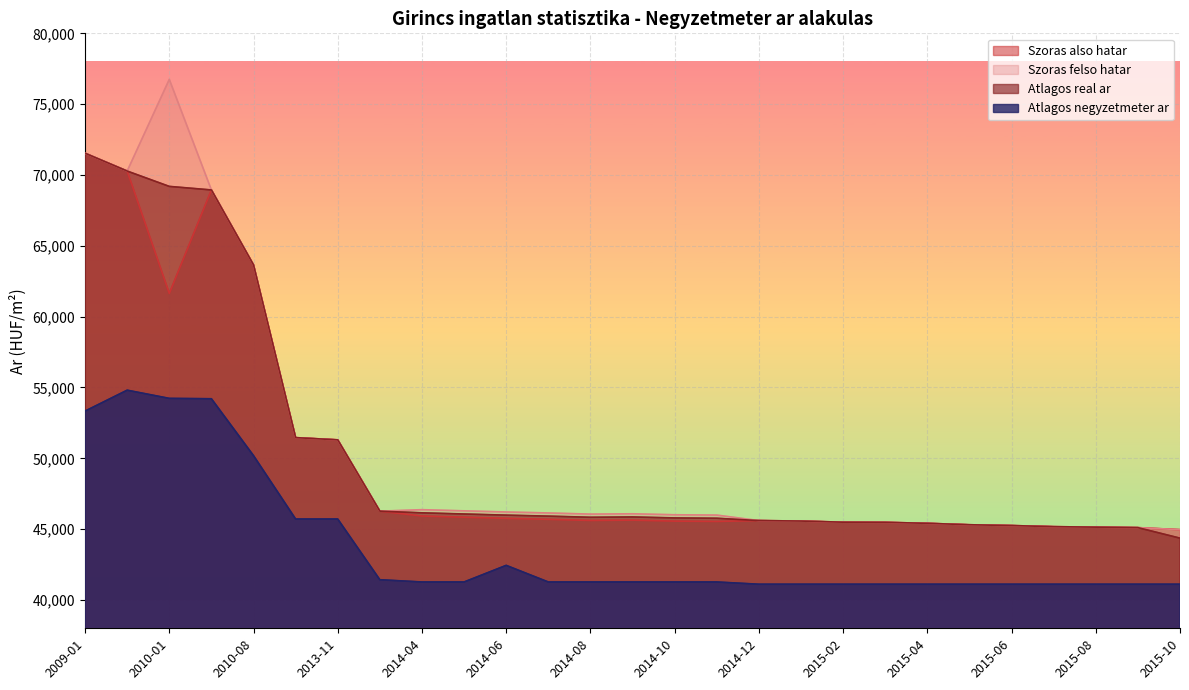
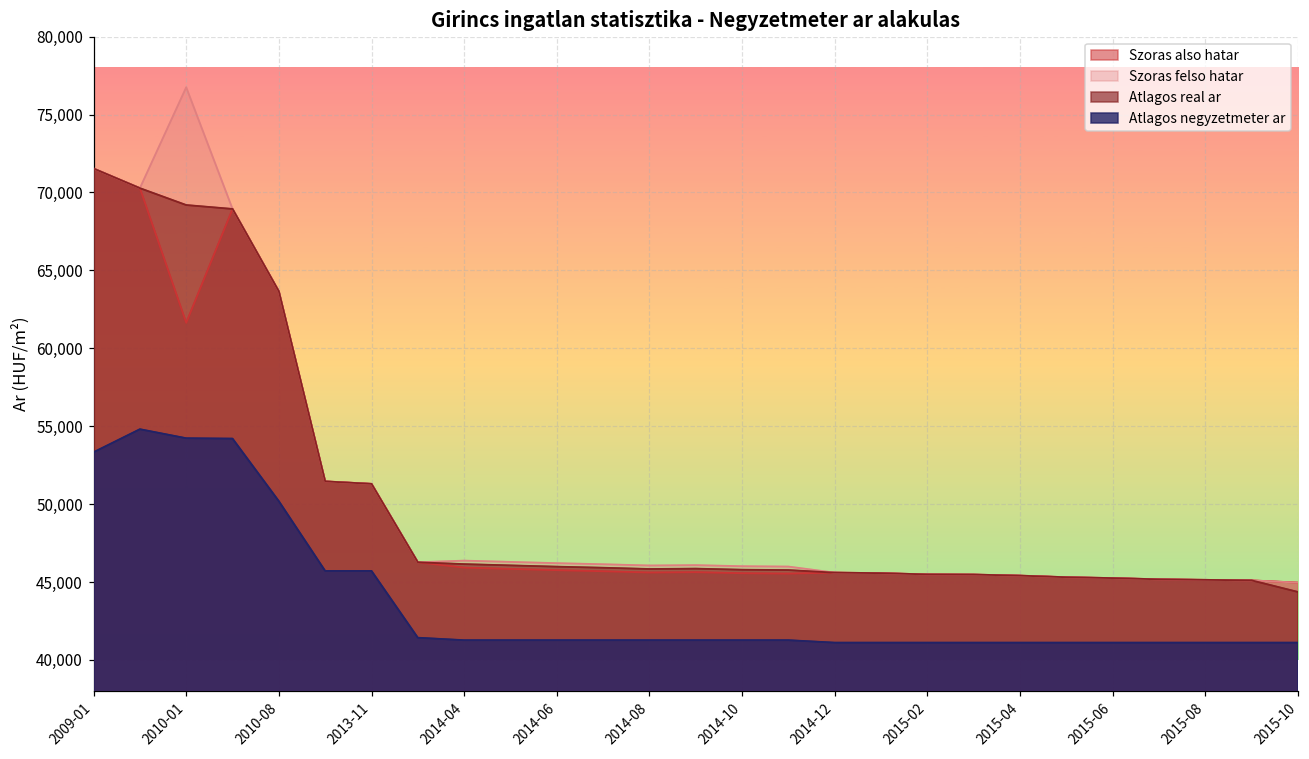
Atlagos negyzetmeter ar, 2014-06: 42,400 -> 41,300
